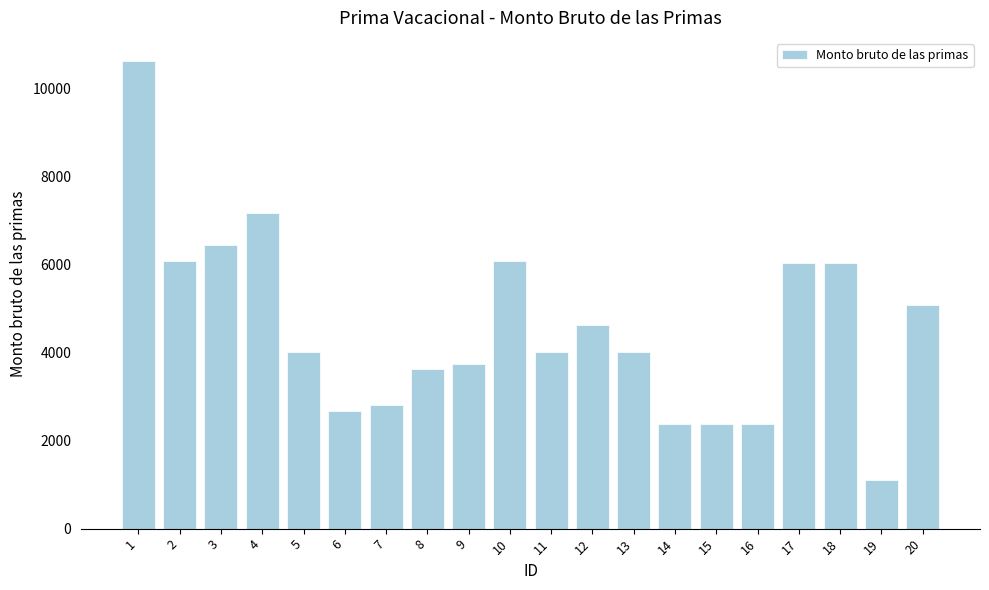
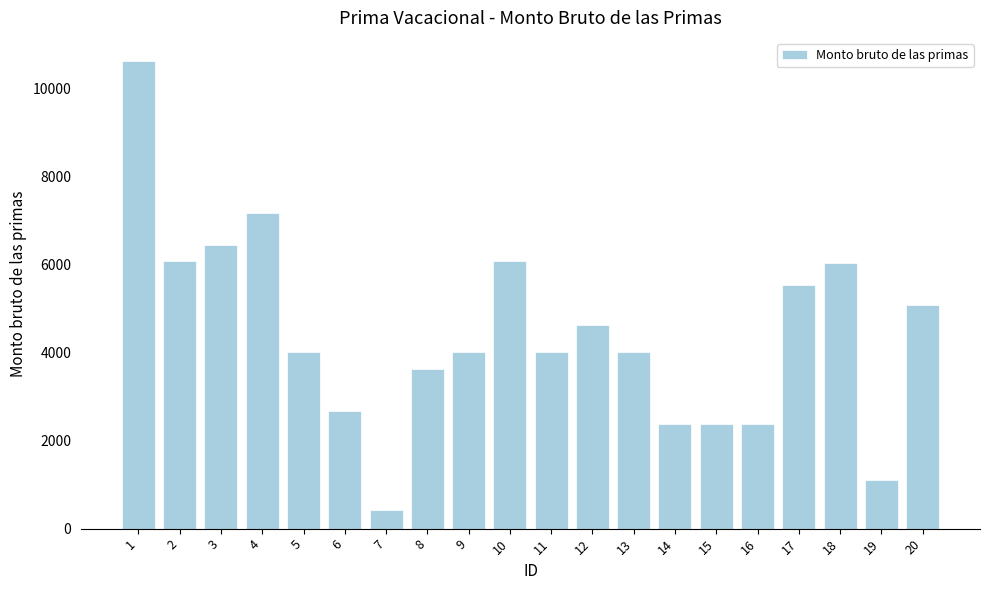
7: 2800 -> 400
9: 3700 -> 4000
17: 6000 -> 5500
